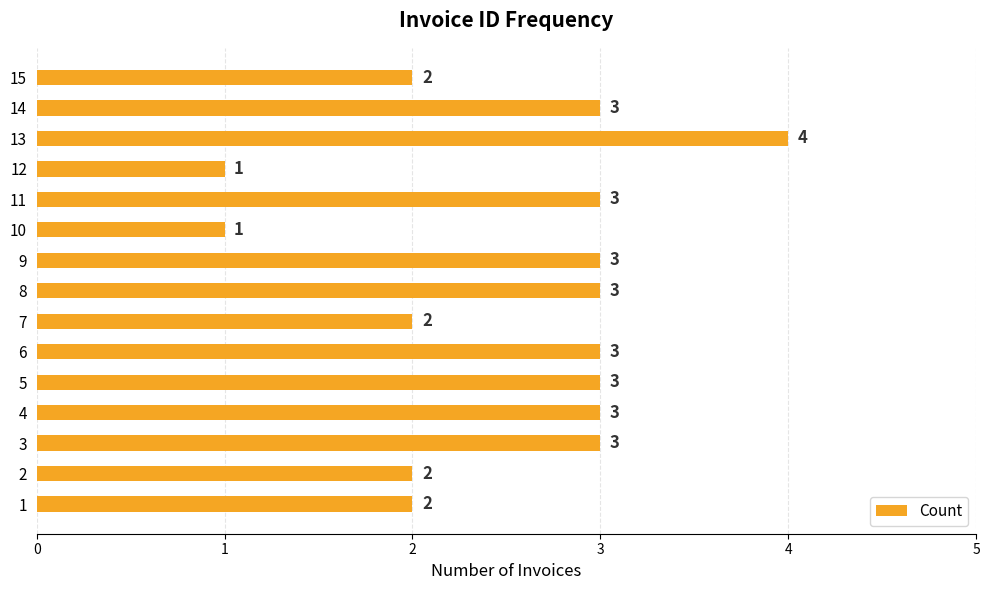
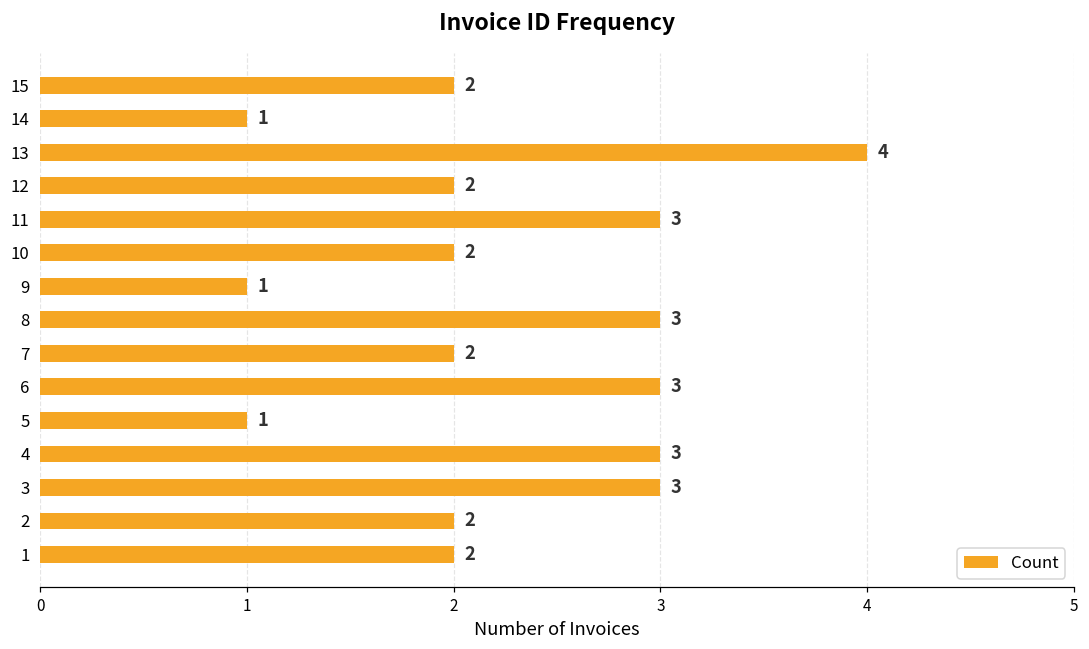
14: 3 -> 1
12: 1 -> 2
10: 1 -> 2
9: 3 -> 1
5: 3 -> 1
